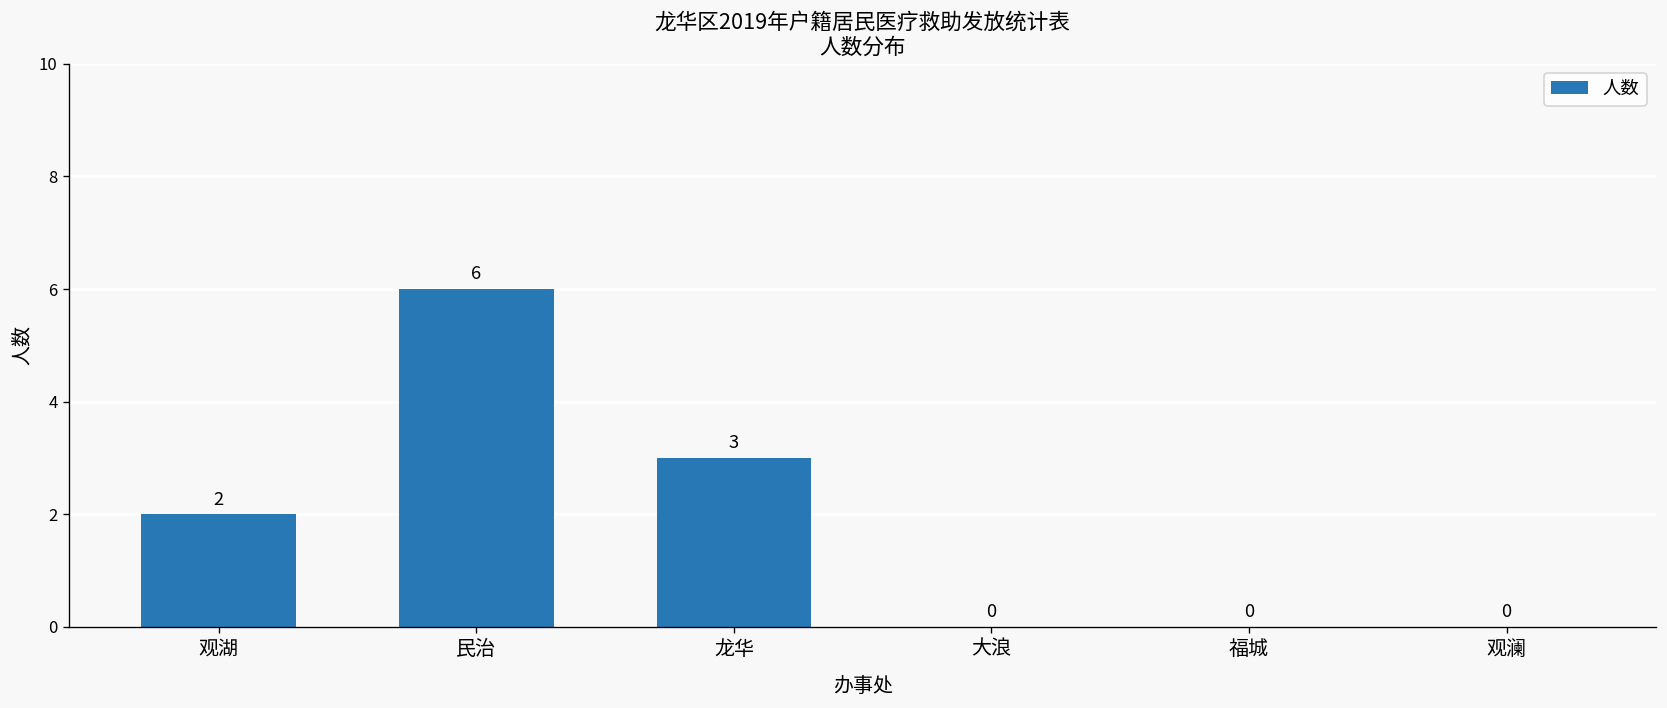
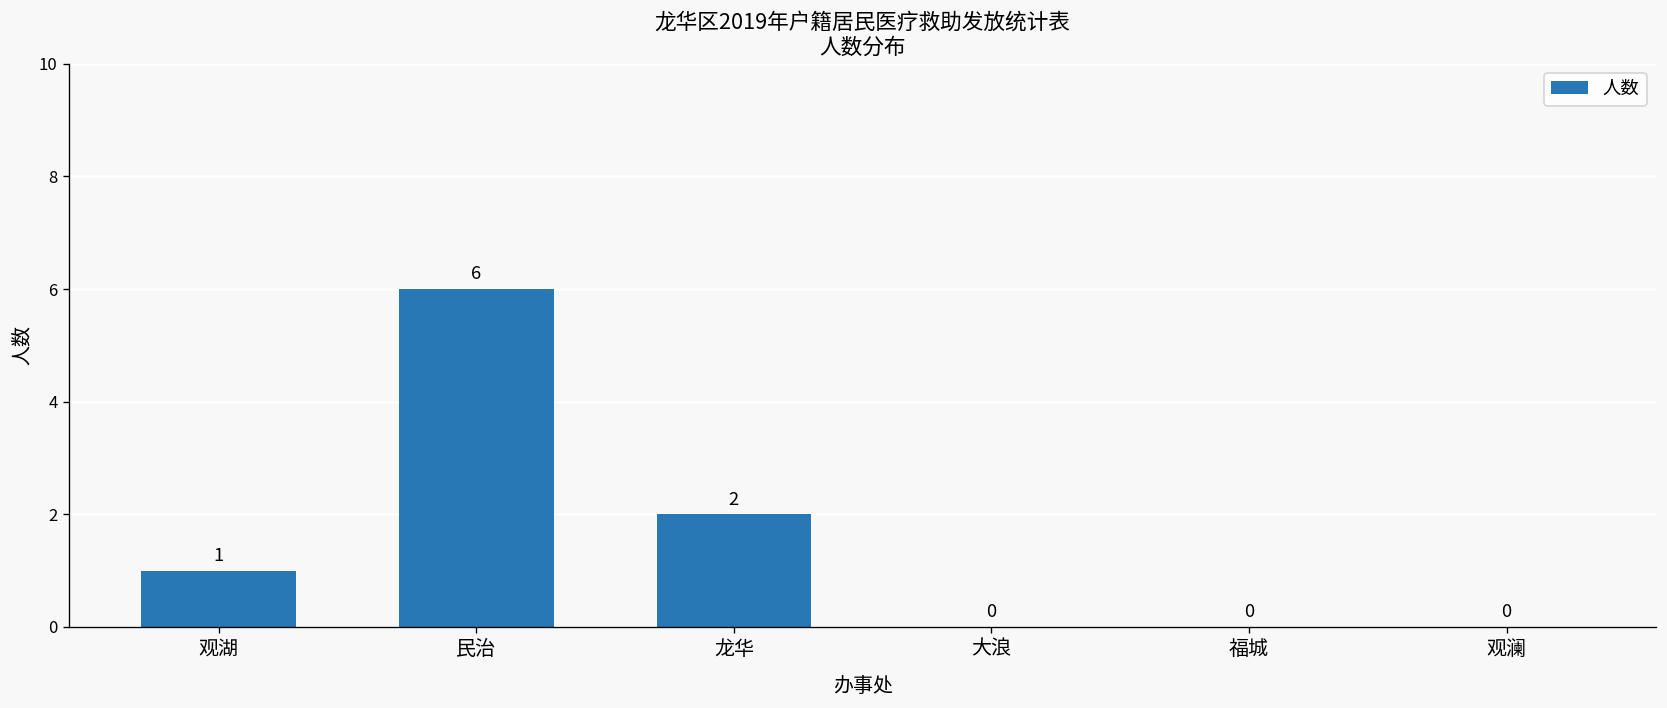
观湖: 2 -> 1
龙华: 3 -> 2
